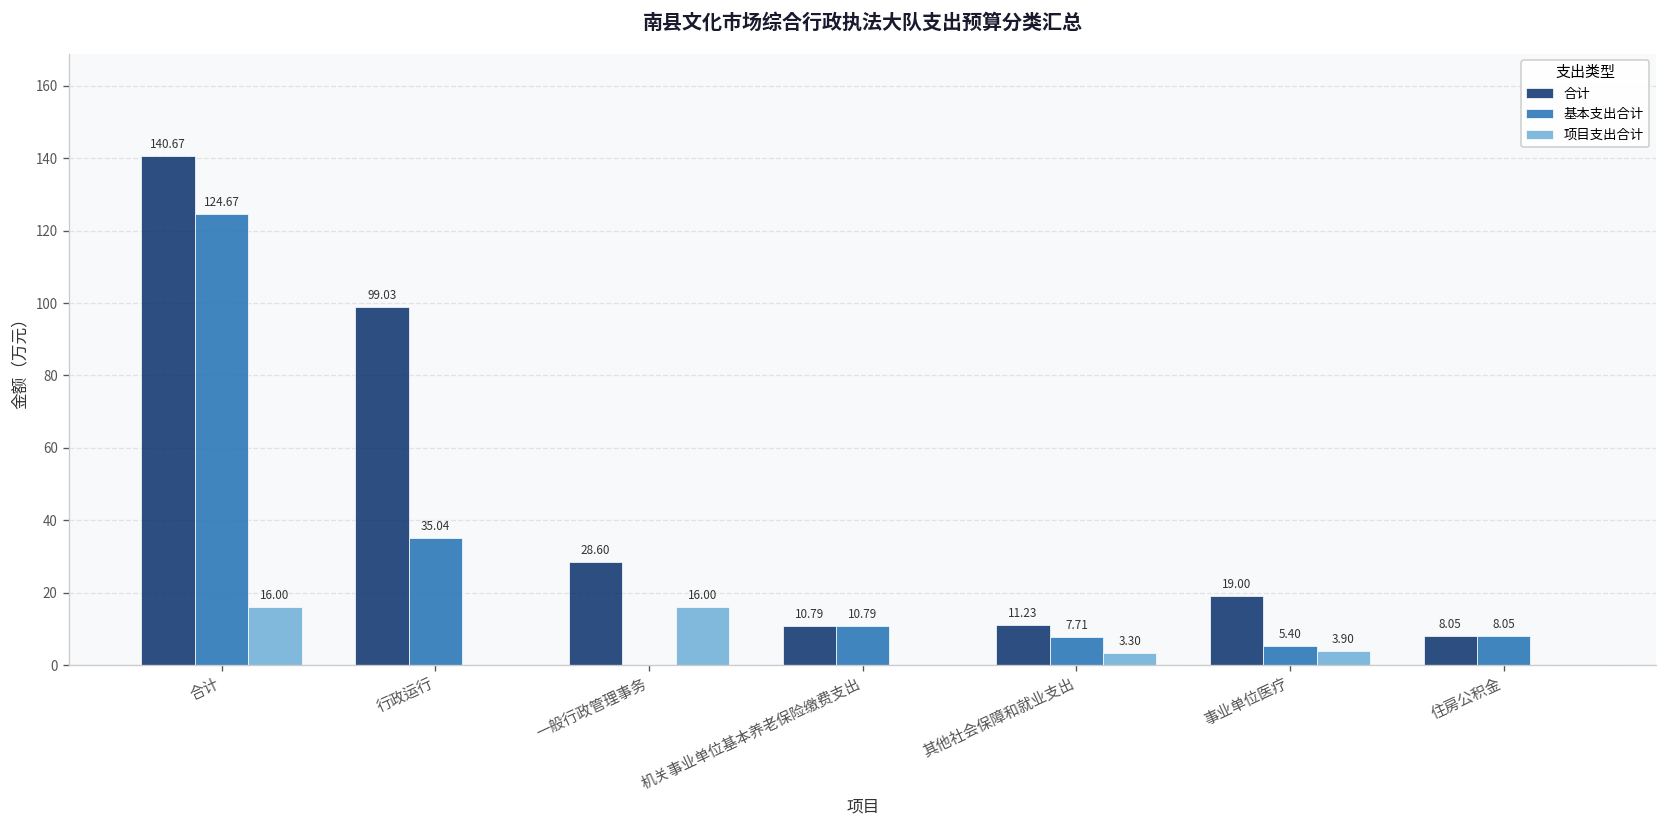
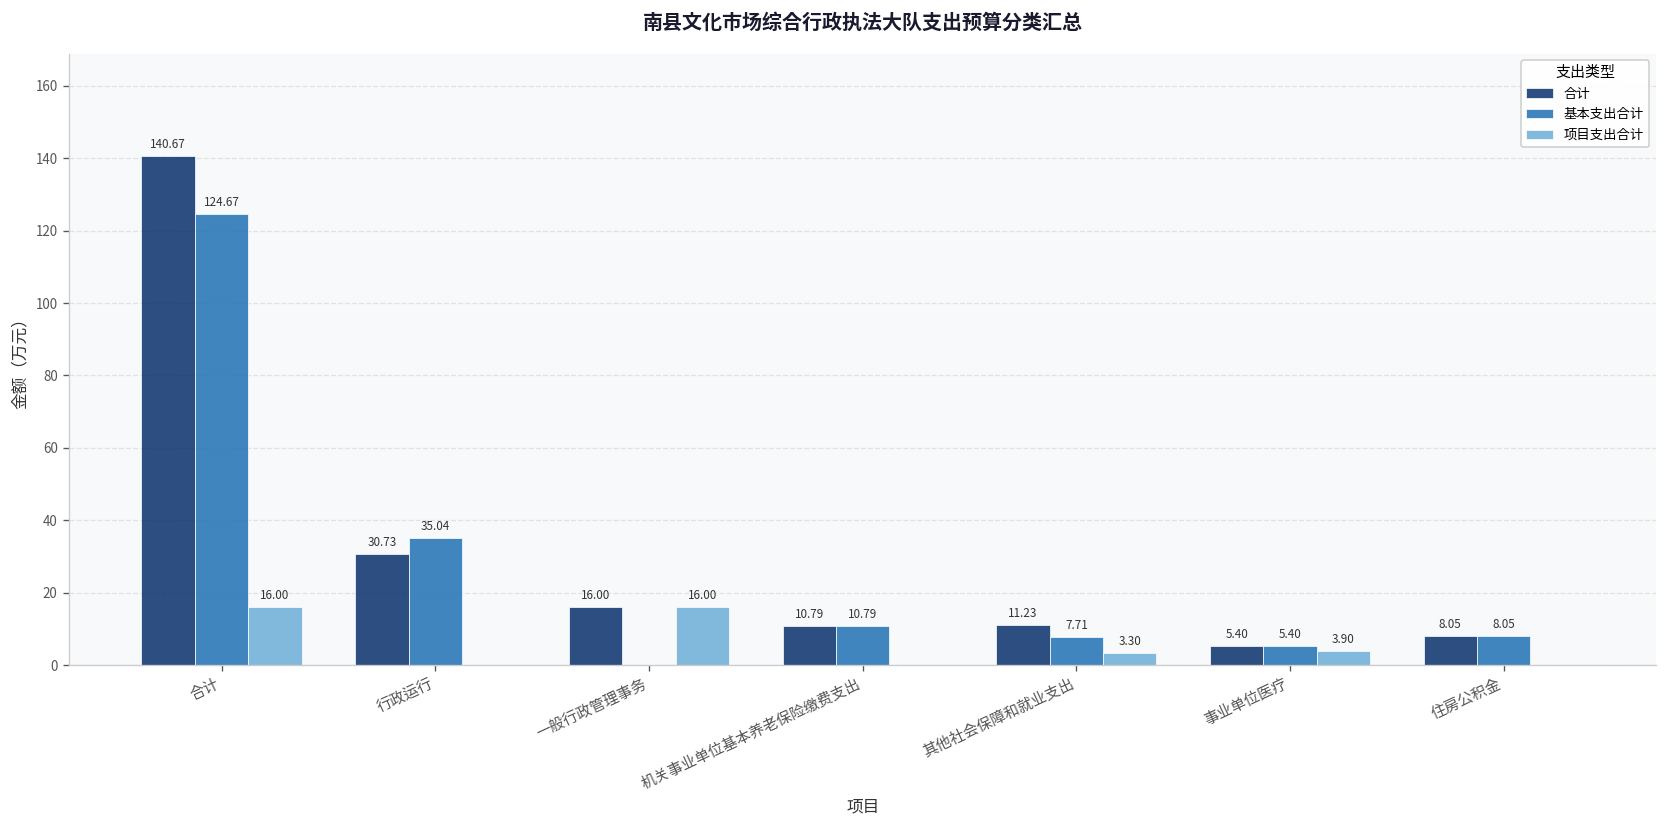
合计, 行政运行: 99.03 -> 30.73
合计, 一般行政管理事务: 28.60 -> 16.00
合计, 事业单位医疗: 19.00 -> 5.40
